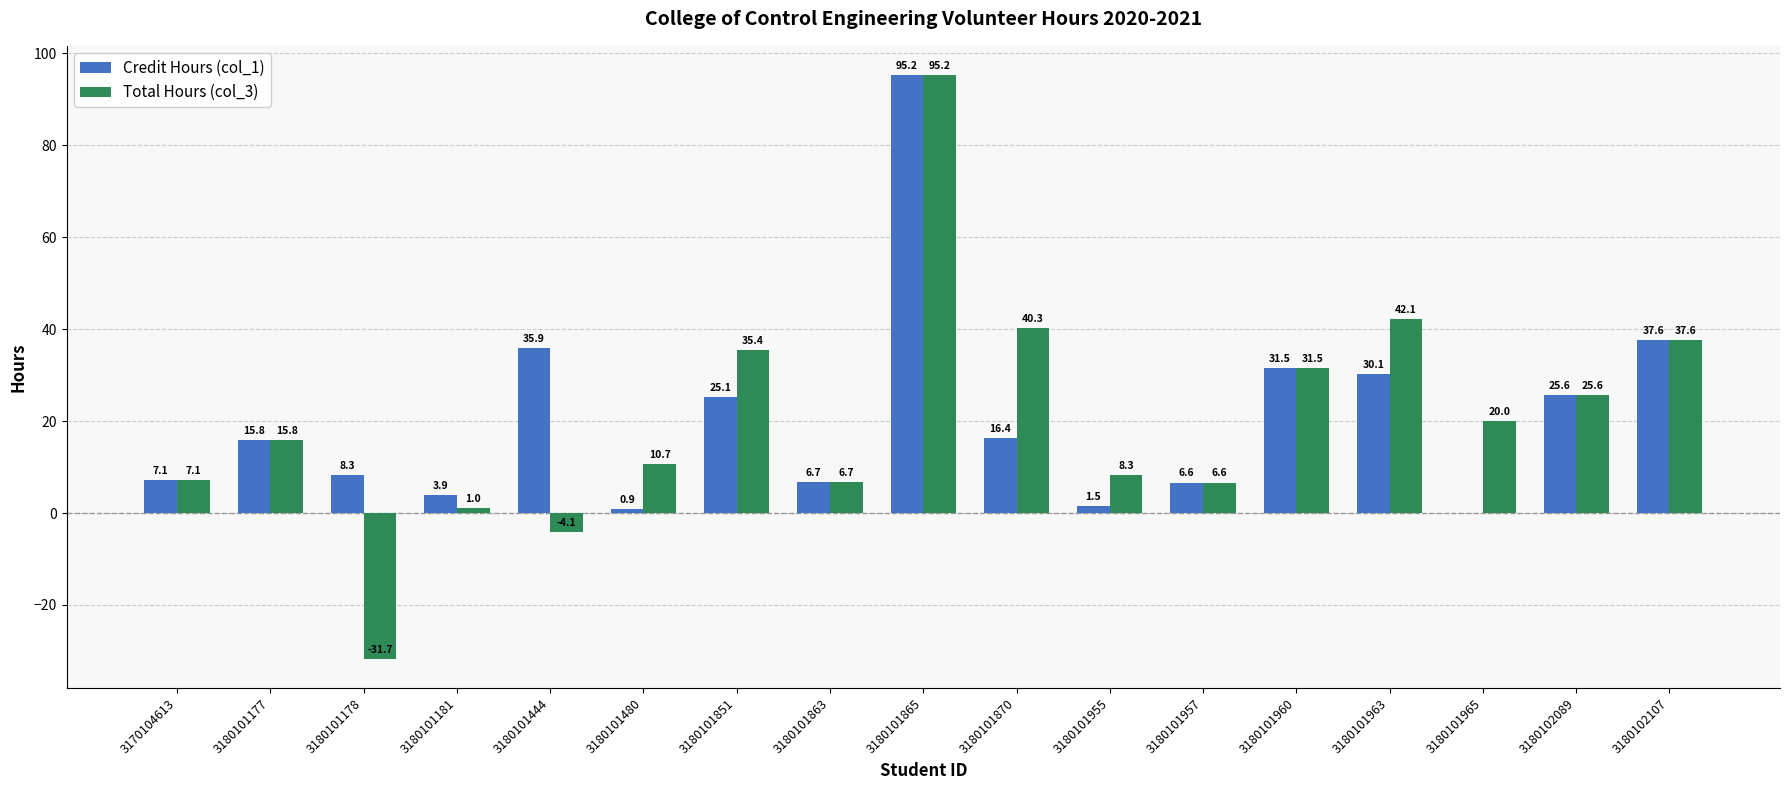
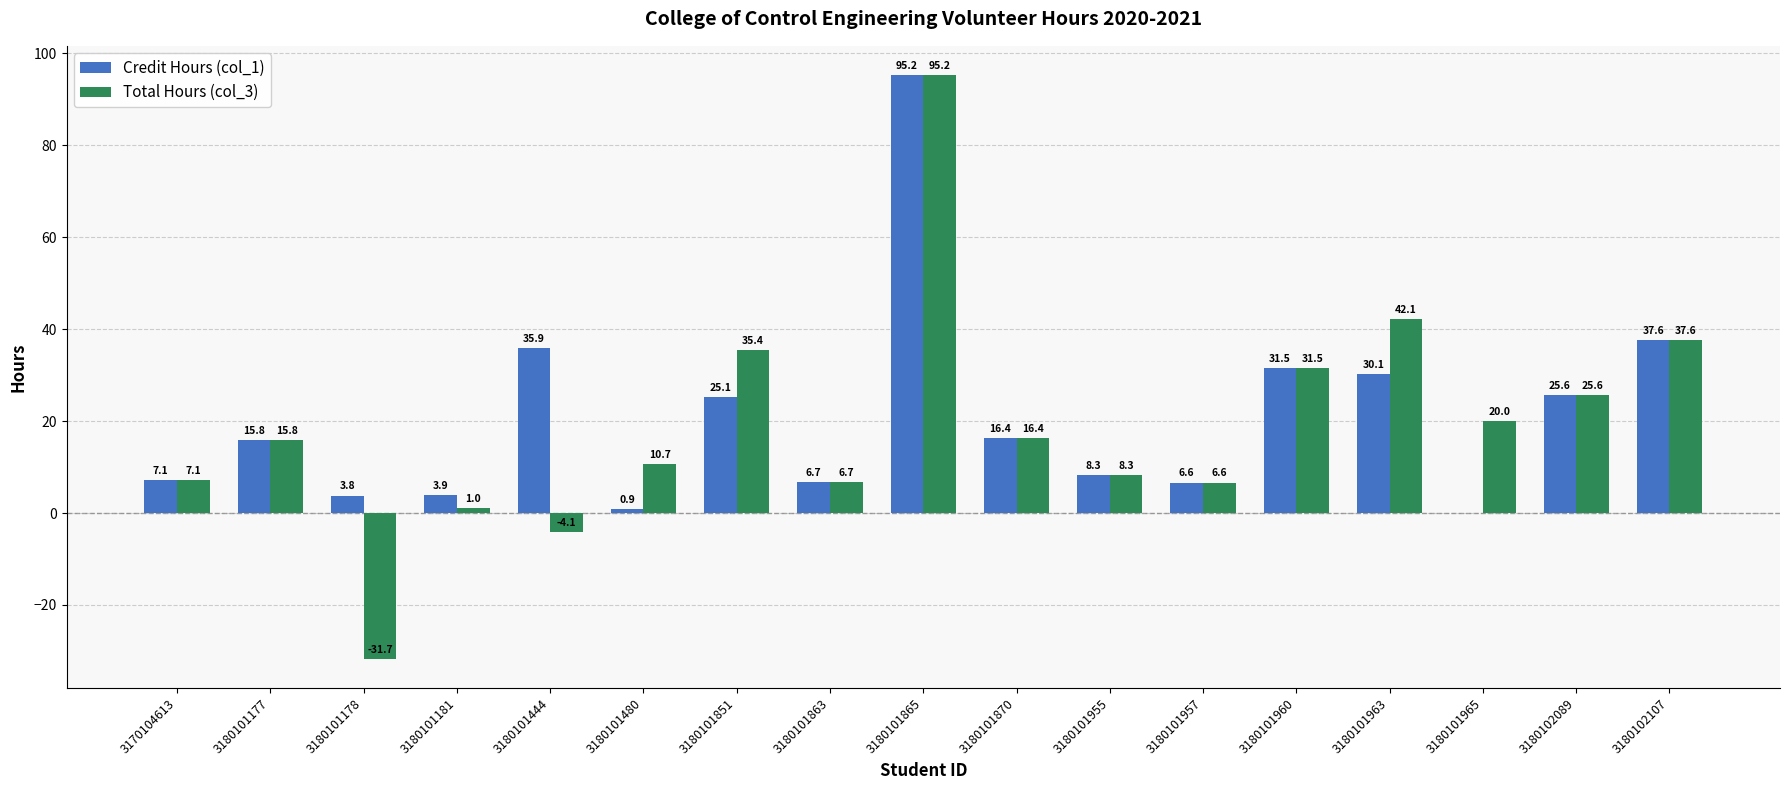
Credit Hours (col_1), 3180101178: 8.3 -> 3.8
Total Hours (col_3), 3180101870: 40.3 -> 16.4
Credit Hours (col_1), 3180101955: 1.5 -> 8.3
